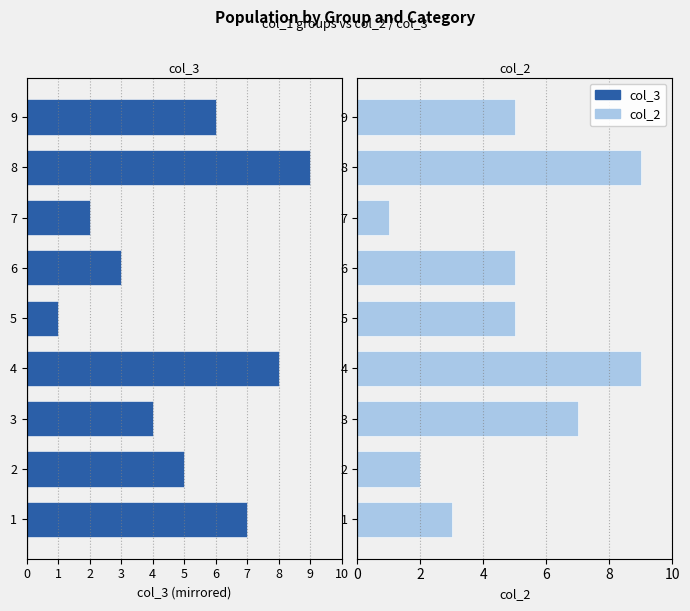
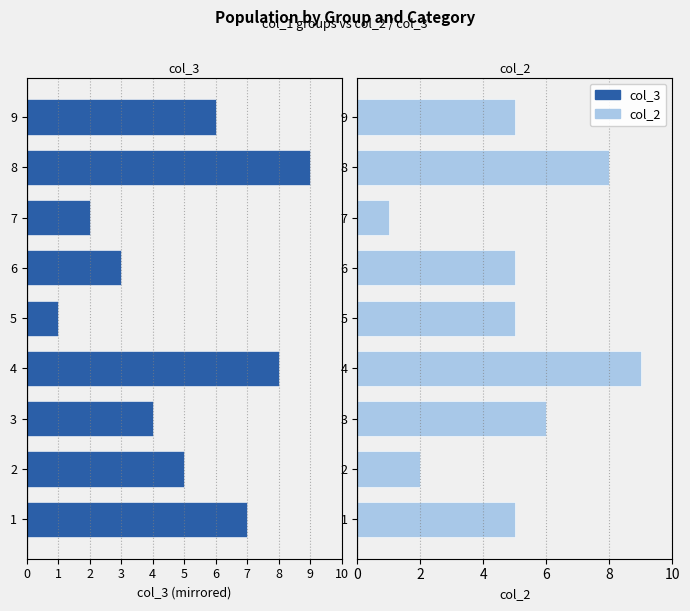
col_2, 8: 9 -> 8
col_2, 3: 7 -> 6
col_2, 1: 3 -> 5
